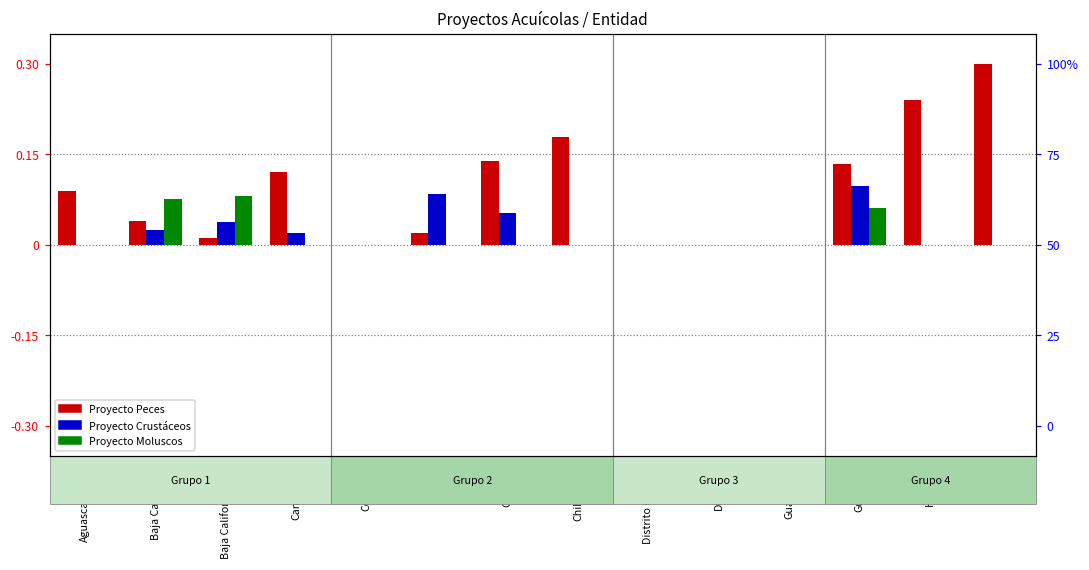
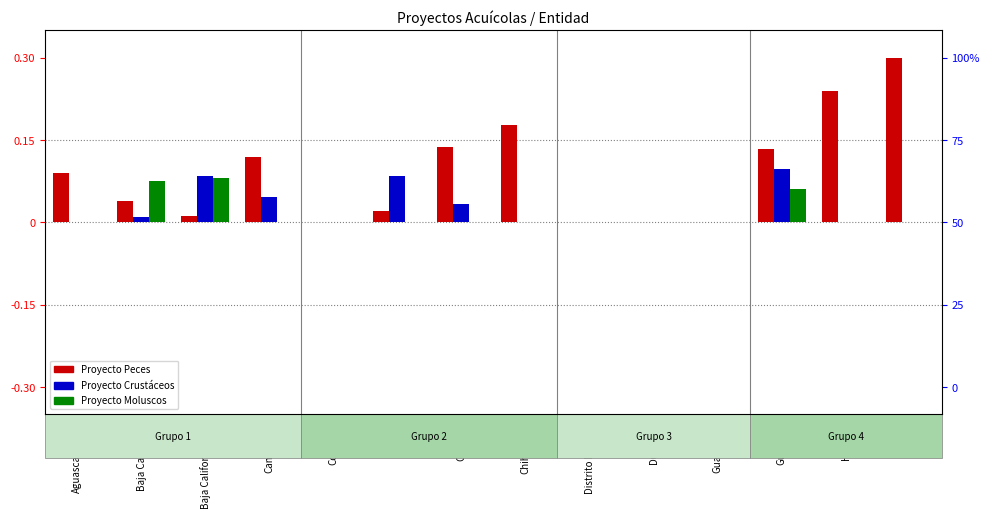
Proyecto Crustáceos, Baja California: 0.02 -> 0.01
Proyecto Crustáceos, Baja California Sur: 0.04 -> 0.08
Proyecto Crustáceos, Campeche: 0.02 -> 0.05
Proyecto Crustáceos, Chiapas: 0.05 -> 0.03
